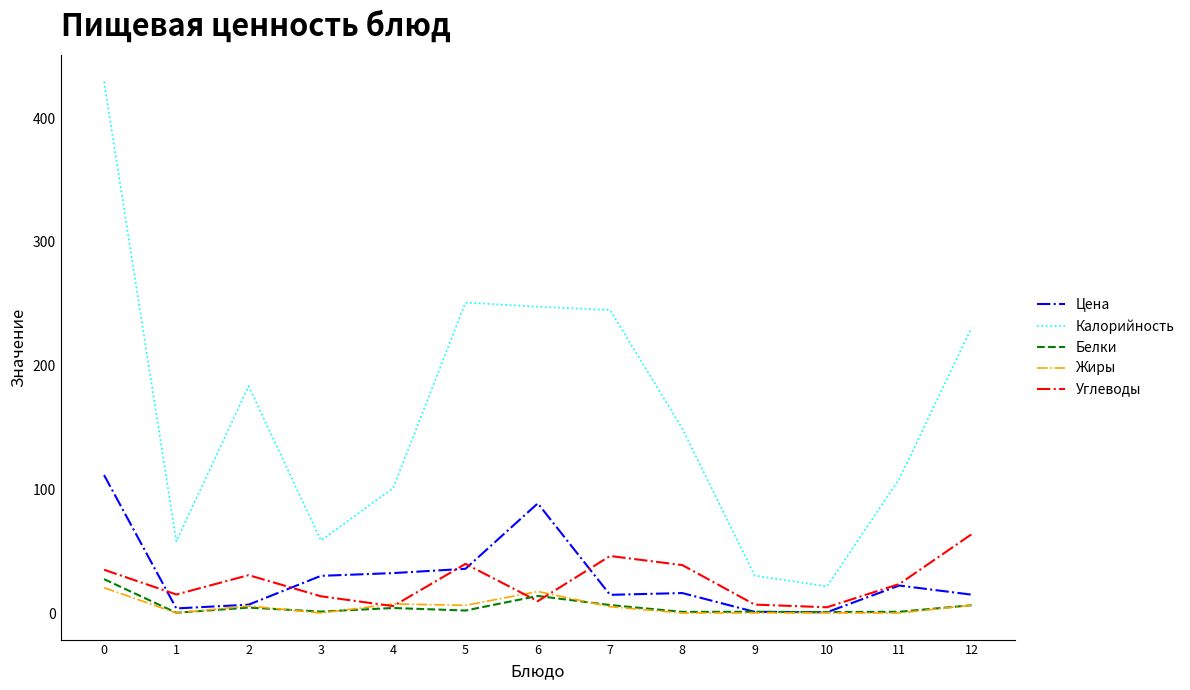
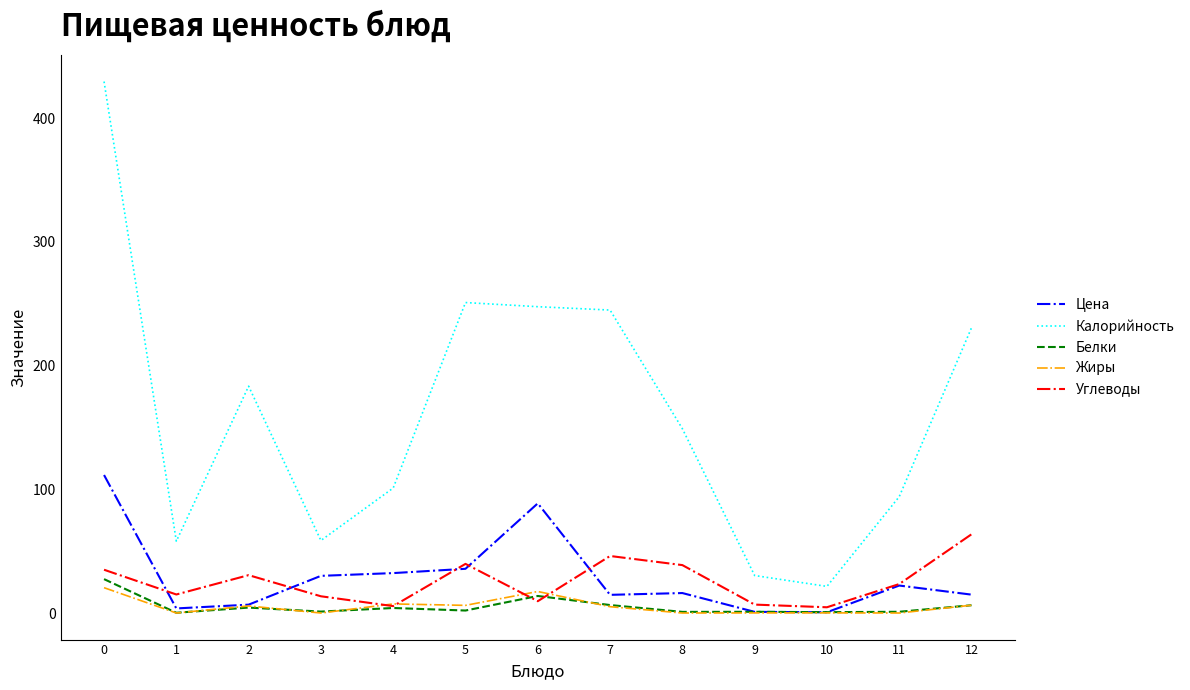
Калорийность, 11: 108 -> 94
